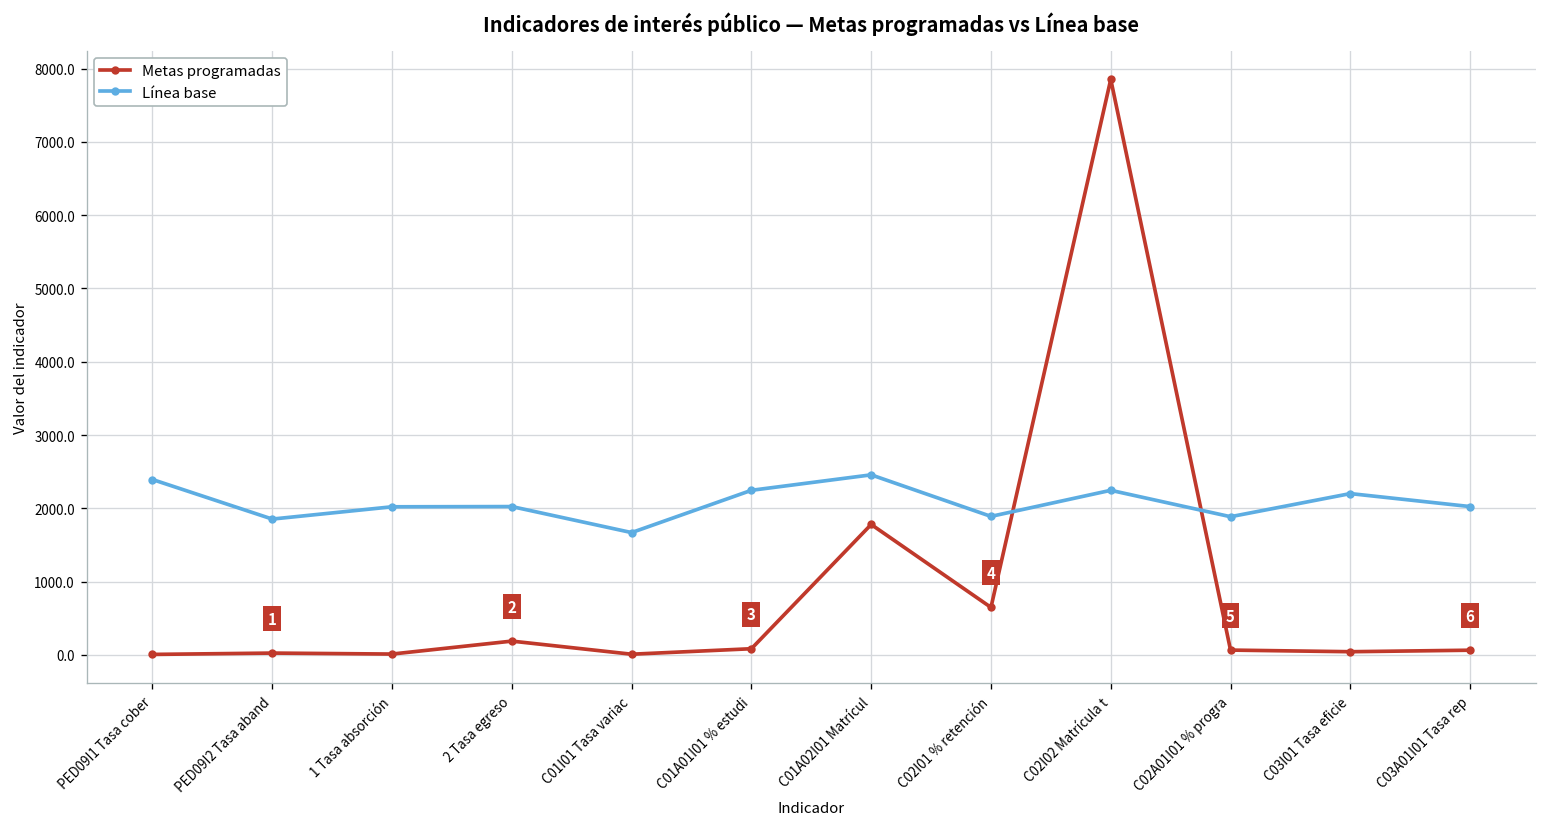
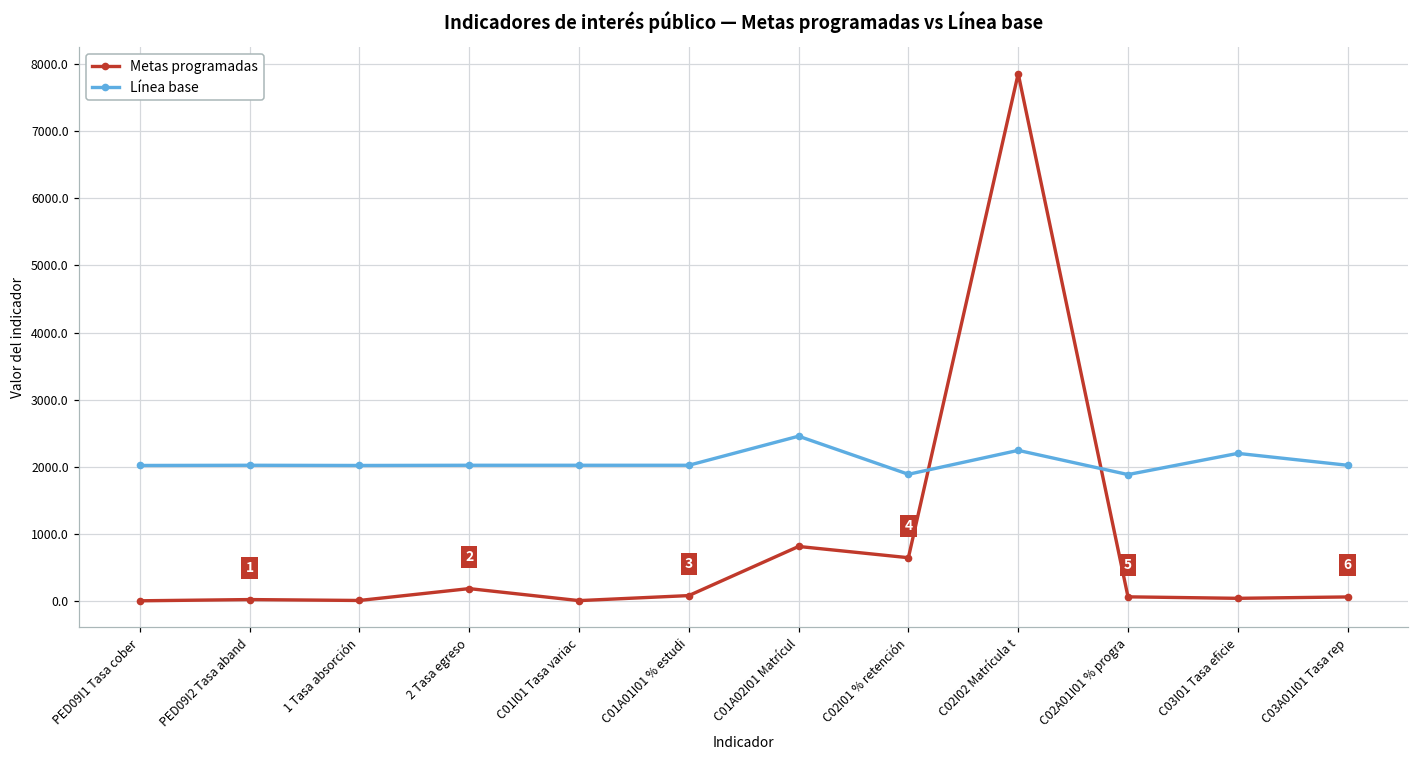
Línea base, PED09I1 Tasa cober: 2400 -> 2000
Línea base, PED09I2 Tasa aband: 1900 -> 2000
Línea base, C01I01 Tasa variac: 1700 -> 2000
Línea base, C01A01I01 % estudi: 2200 -> 2000
Metas programadas, C01A02I01 Matrícul: 1800 -> 800
